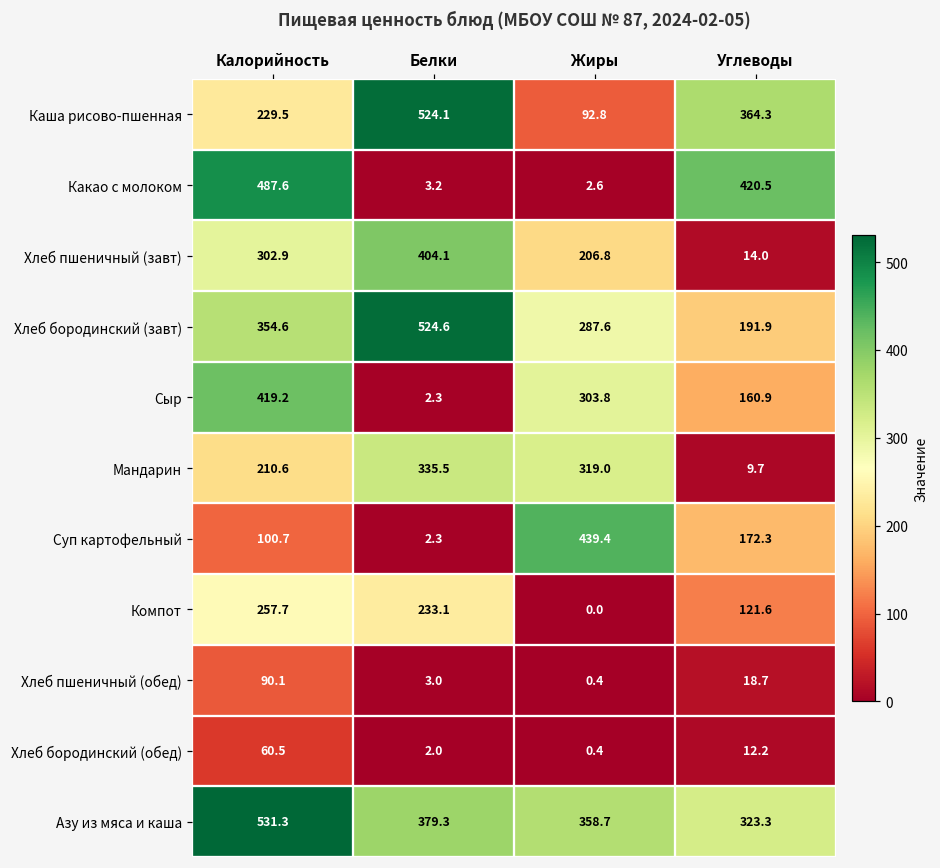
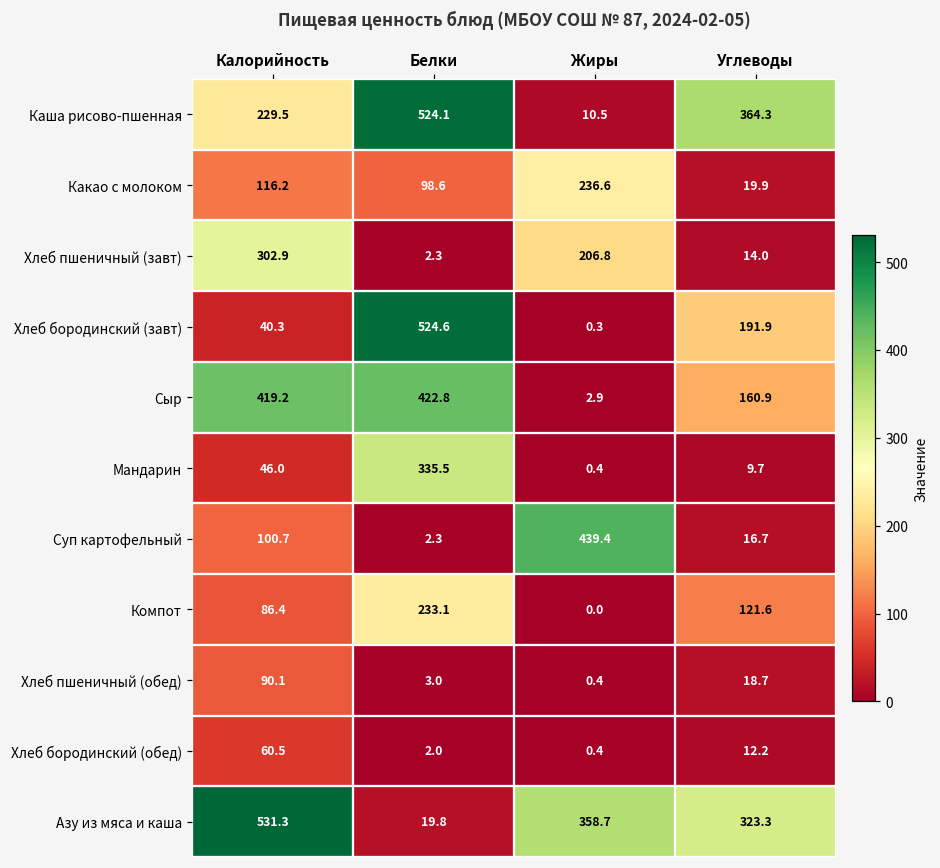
Каша рисово-пшенная, Жиры: 92.8 -> 10.5
Какао с молоком, Калорийность: 487.6 -> 116.2
Какао с молоком, Белки: 3.2 -> 98.6
Какао с молоком, Жиры: 2.6 -> 236.6
Какао с молоком, Углеводы: 420.5 -> 19.9
Хлеб пшеничный (завт), Белки: 404.1 -> 2.3
Хлеб бородинский (завт), Калорийность: 354.6 -> 40.3
Хлеб бородинский (завт), Жиры: 287.6 -> 0.3
Сыр, Белки: 2.3 -> 422.8
Сыр, Жиры: 303.8 -> 2.9
Мандарин, Калорийность: 210.6 -> 46.0
Мандарин, Жиры: 319.0 -> 0.4
Суп картофельный, Углеводы: 172.3 -> 16.7
Компот, Калорийность: 257.7 -> 86.4
Азу из мяса и каша, Белки: 379.3 -> 19.8
